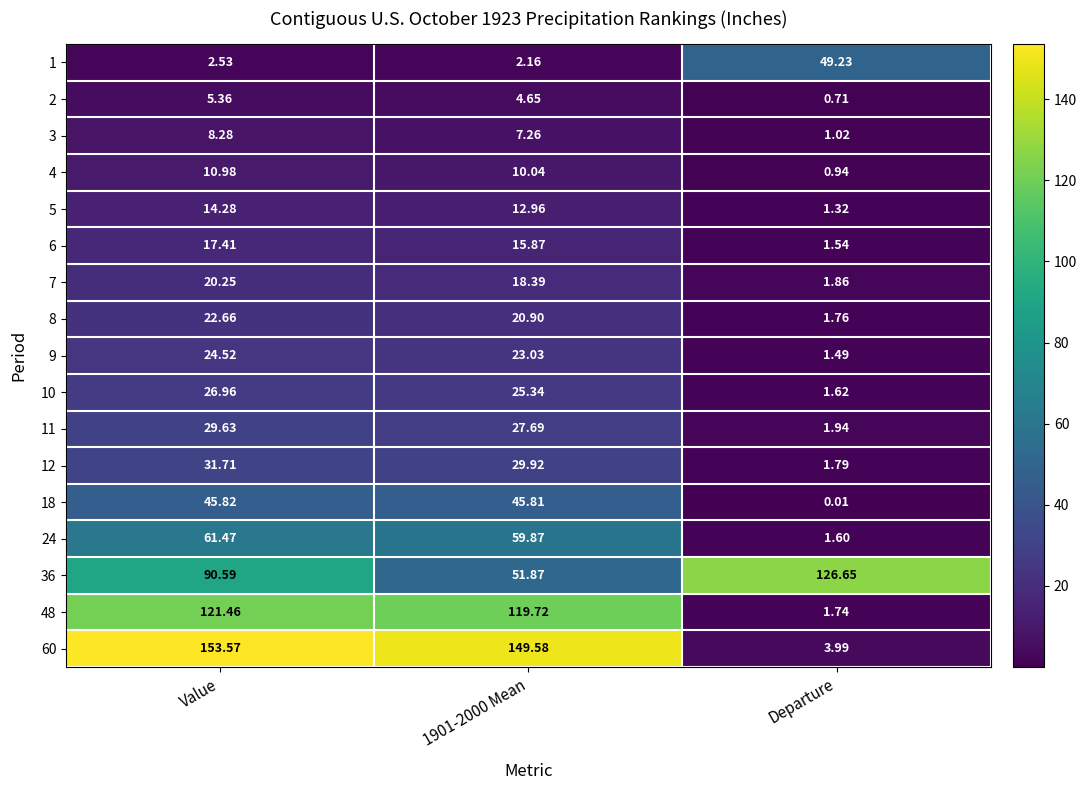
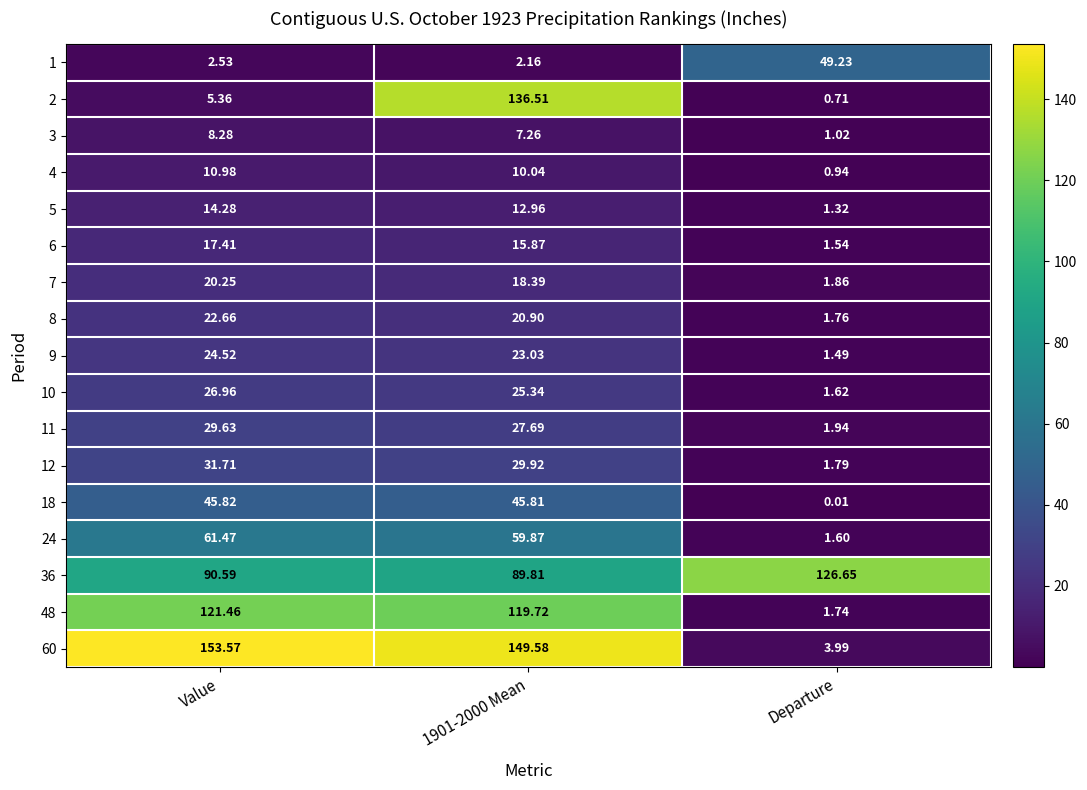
2, 1901-2000 Mean: 4.65 -> 136.51
36, 1901-2000 Mean: 51.87 -> 89.81
